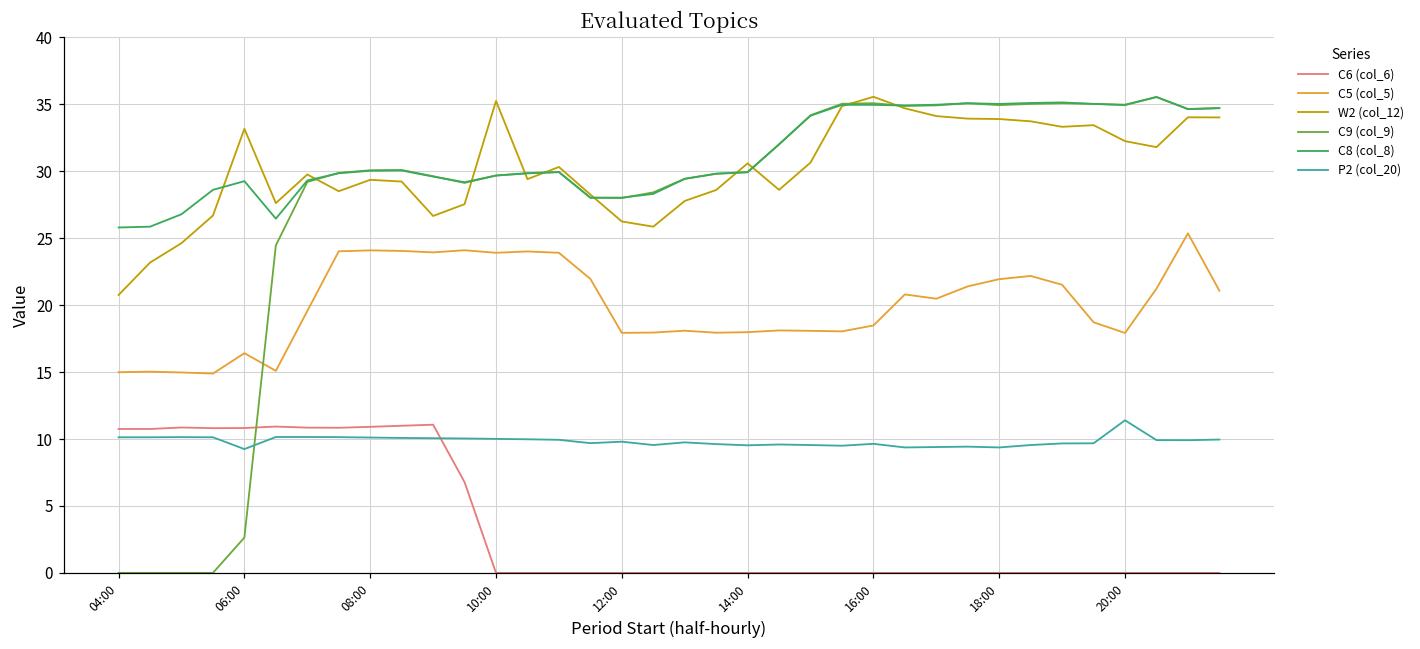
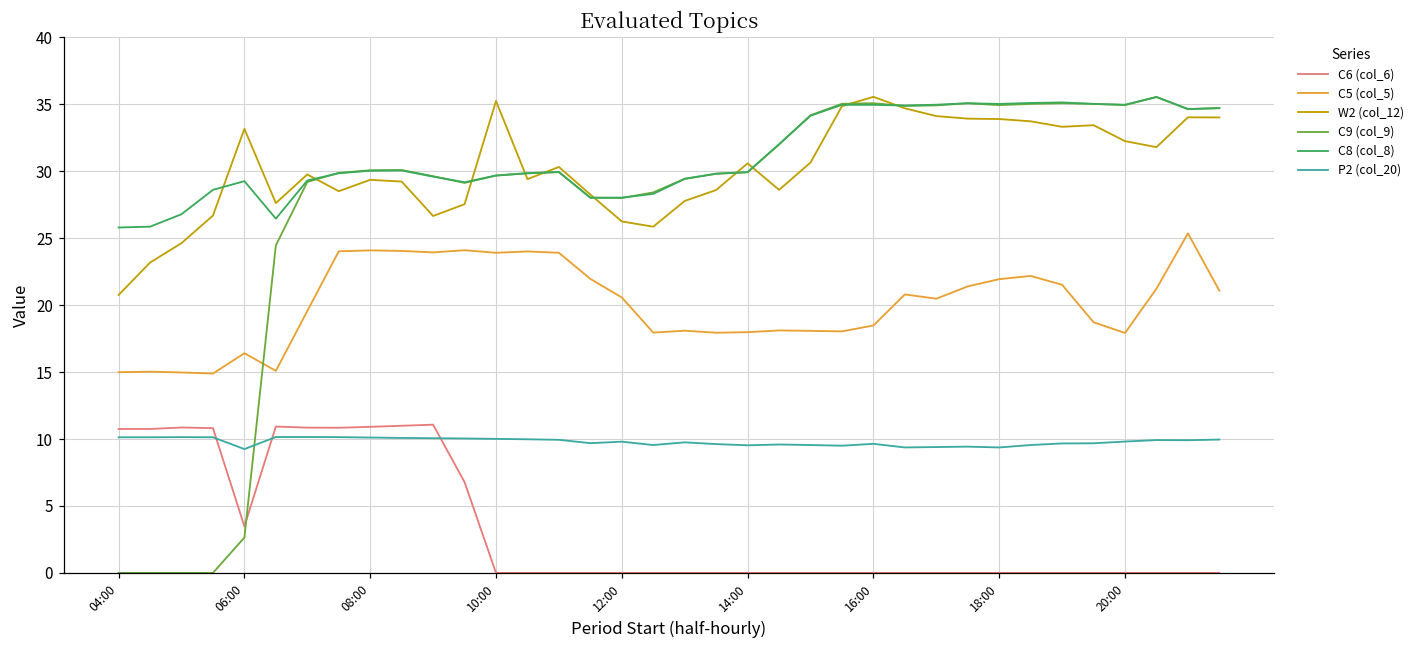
C6 (col_6), 06:00: 10.8 -> 3.5
C5 (col_5), 12:00: 17.9 -> 20.6
P2 (col_20), 20:00: 11.4 -> 9.8
